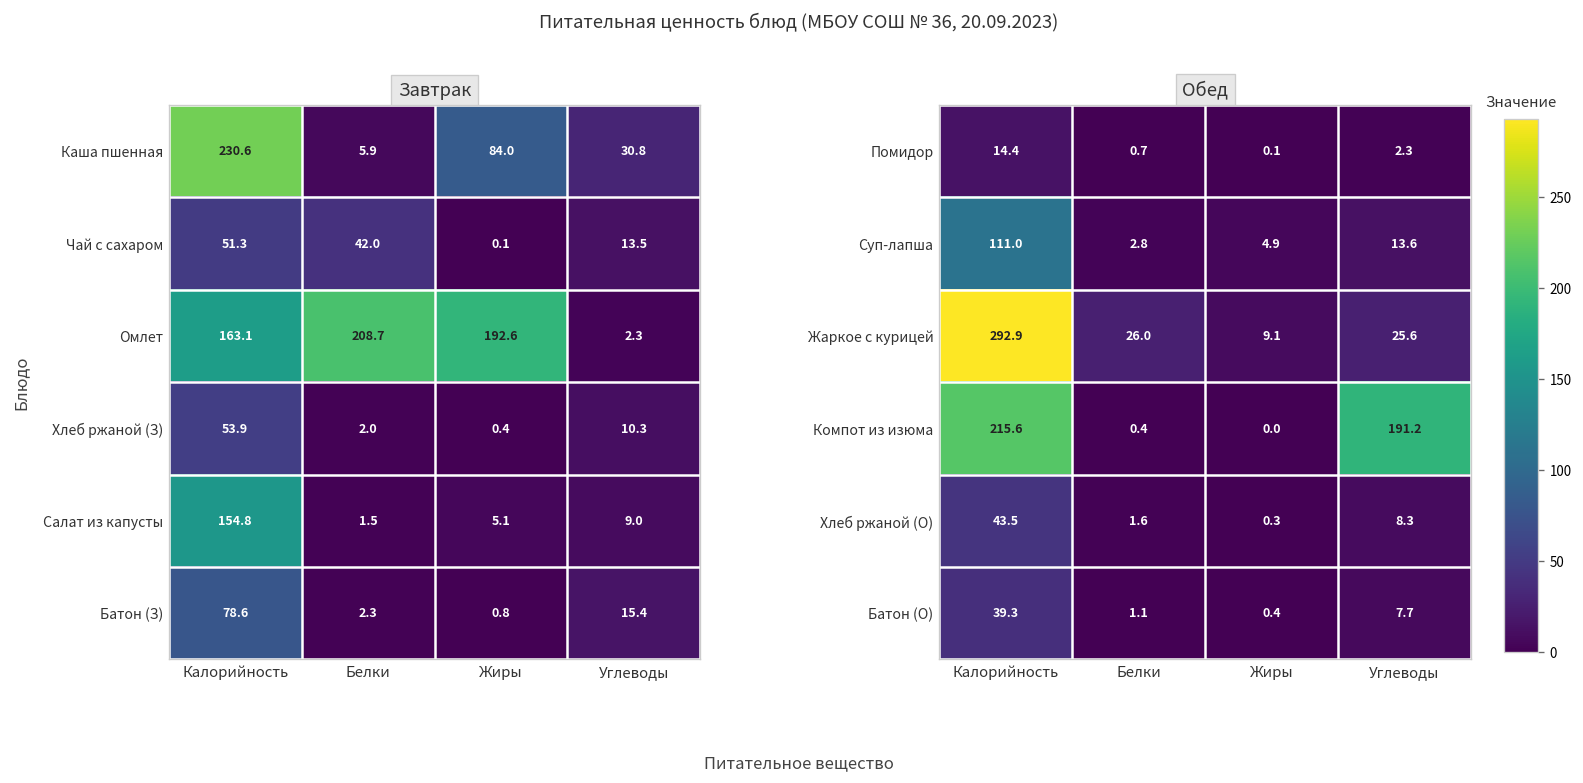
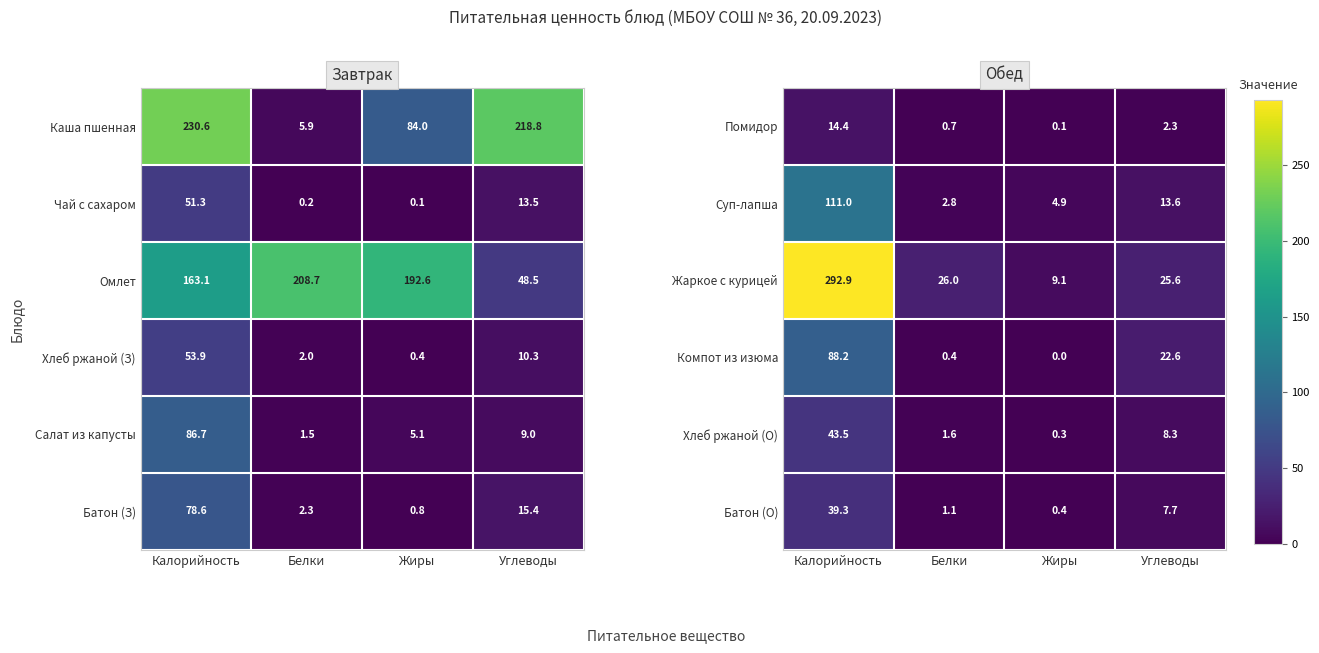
Завтрак, Каша пшенная, Углеводы: 30.8 -> 218.8
Завтрак, Чай с сахаром, Белки: 42.0 -> 0.2
Завтрак, Омлет, Углеводы: 2.3 -> 48.5
Завтрак, Салат из капусты, Калорийность: 154.8 -> 86.7
Обед, Компот из изюма, Калорийность: 215.6 -> 88.2
Обед, Компот из изюма, Углеводы: 191.2 -> 22.6
